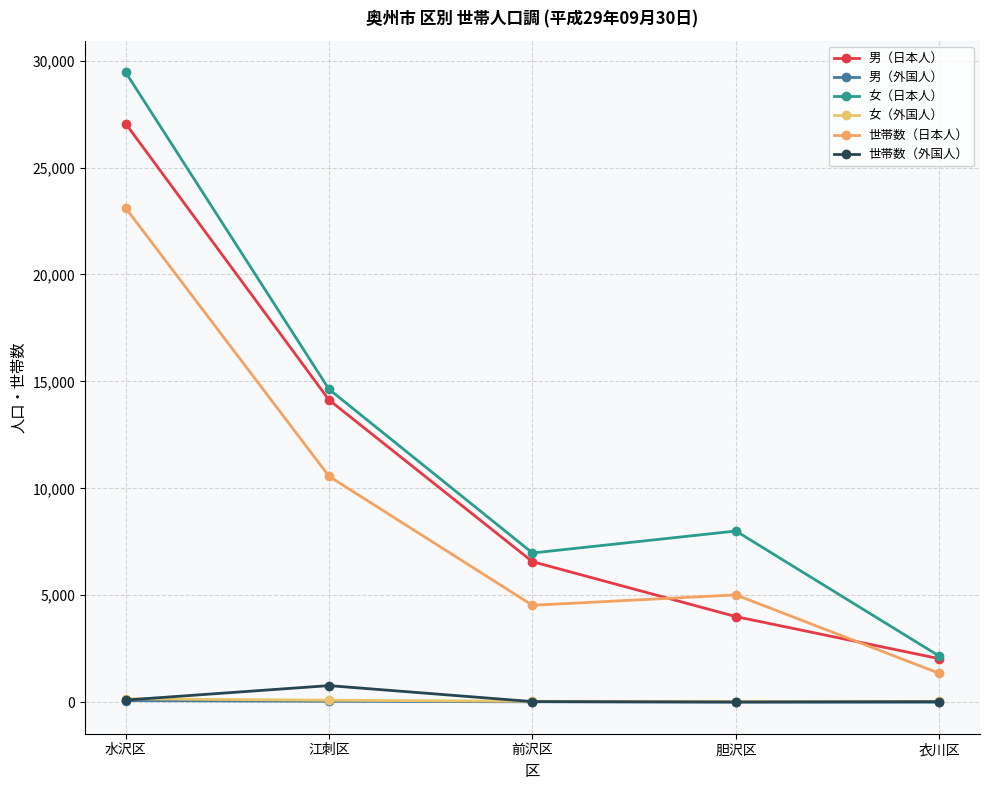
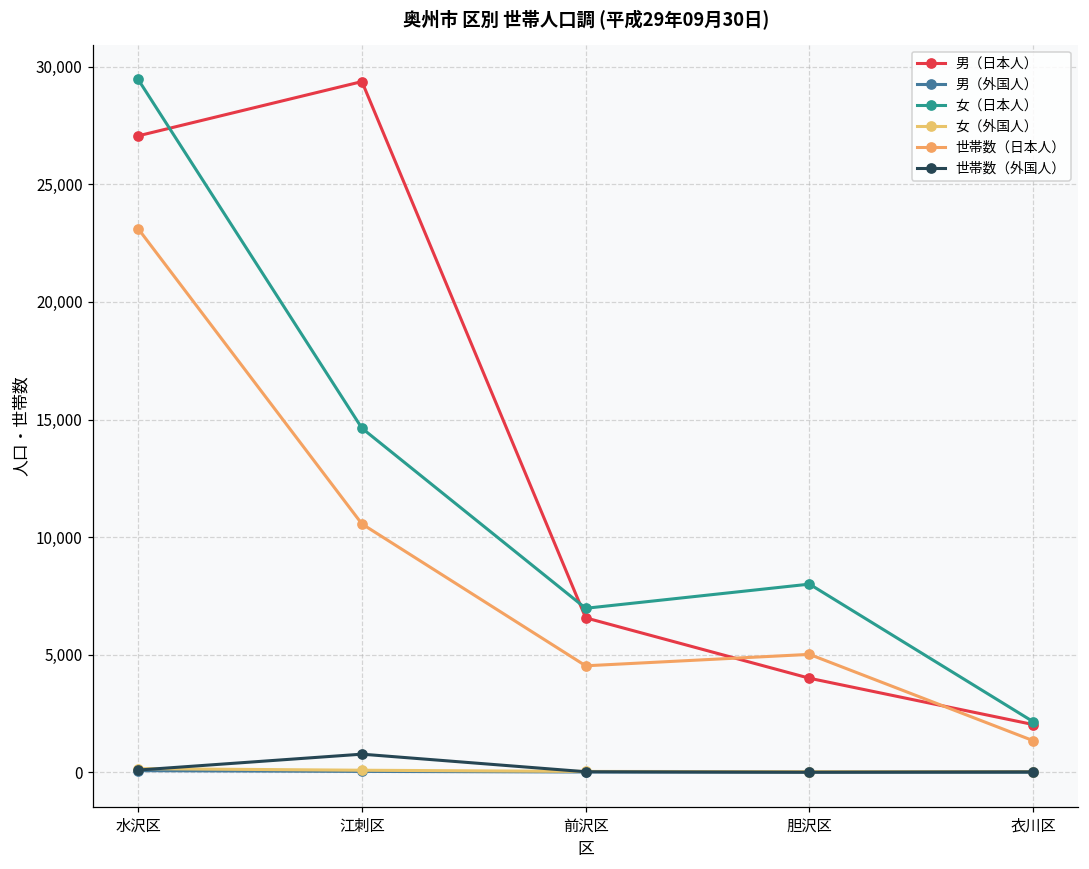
男（日本人）, 江刺区: 14,100 -> 29,400
